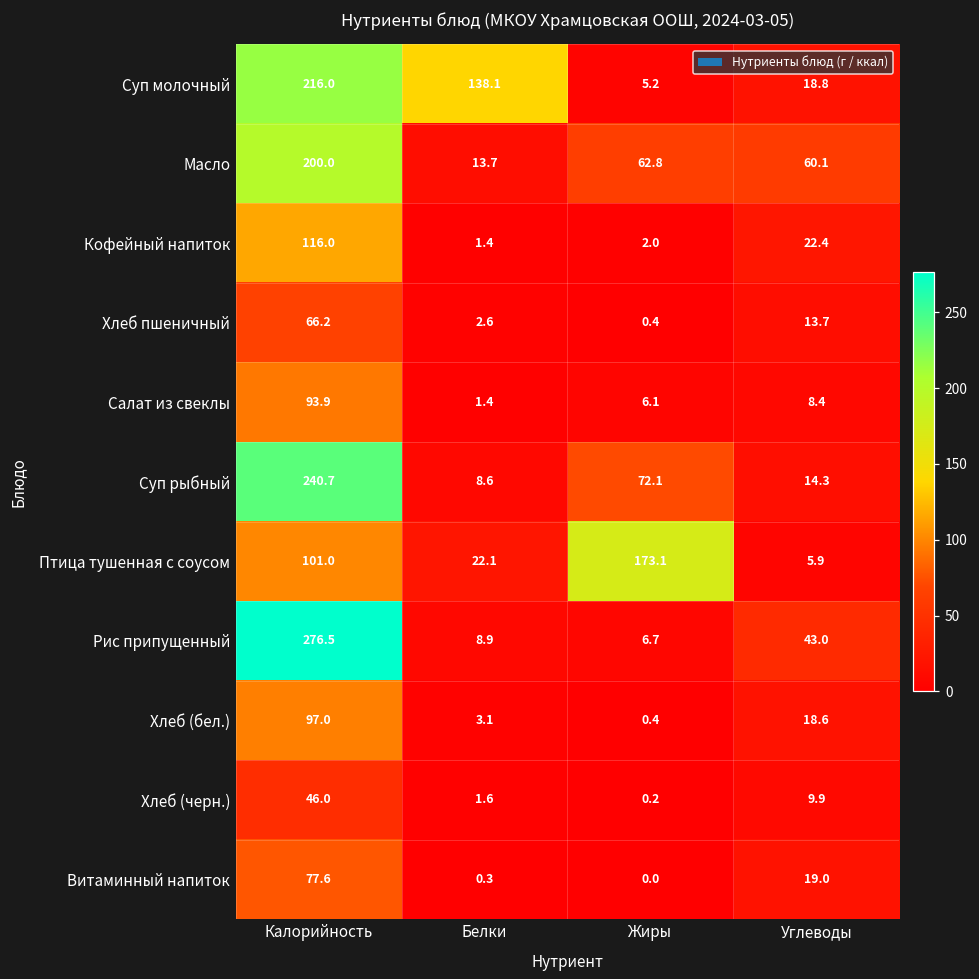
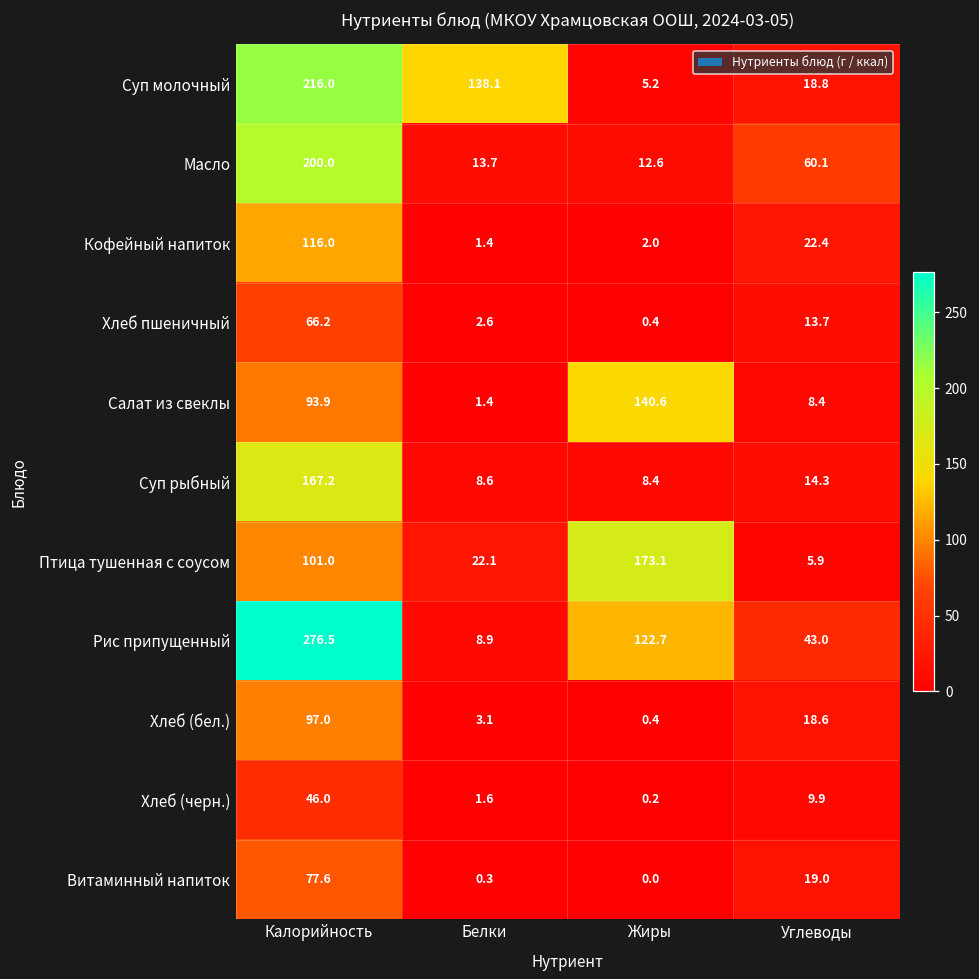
Масло, Жиры: 62.8 -> 12.6
Салат из свеклы, Жиры: 6.1 -> 140.6
Суп рыбный, Калорийность: 240.7 -> 167.2
Суп рыбный, Жиры: 72.1 -> 8.4
Рис припущенный, Жиры: 6.7 -> 122.7
